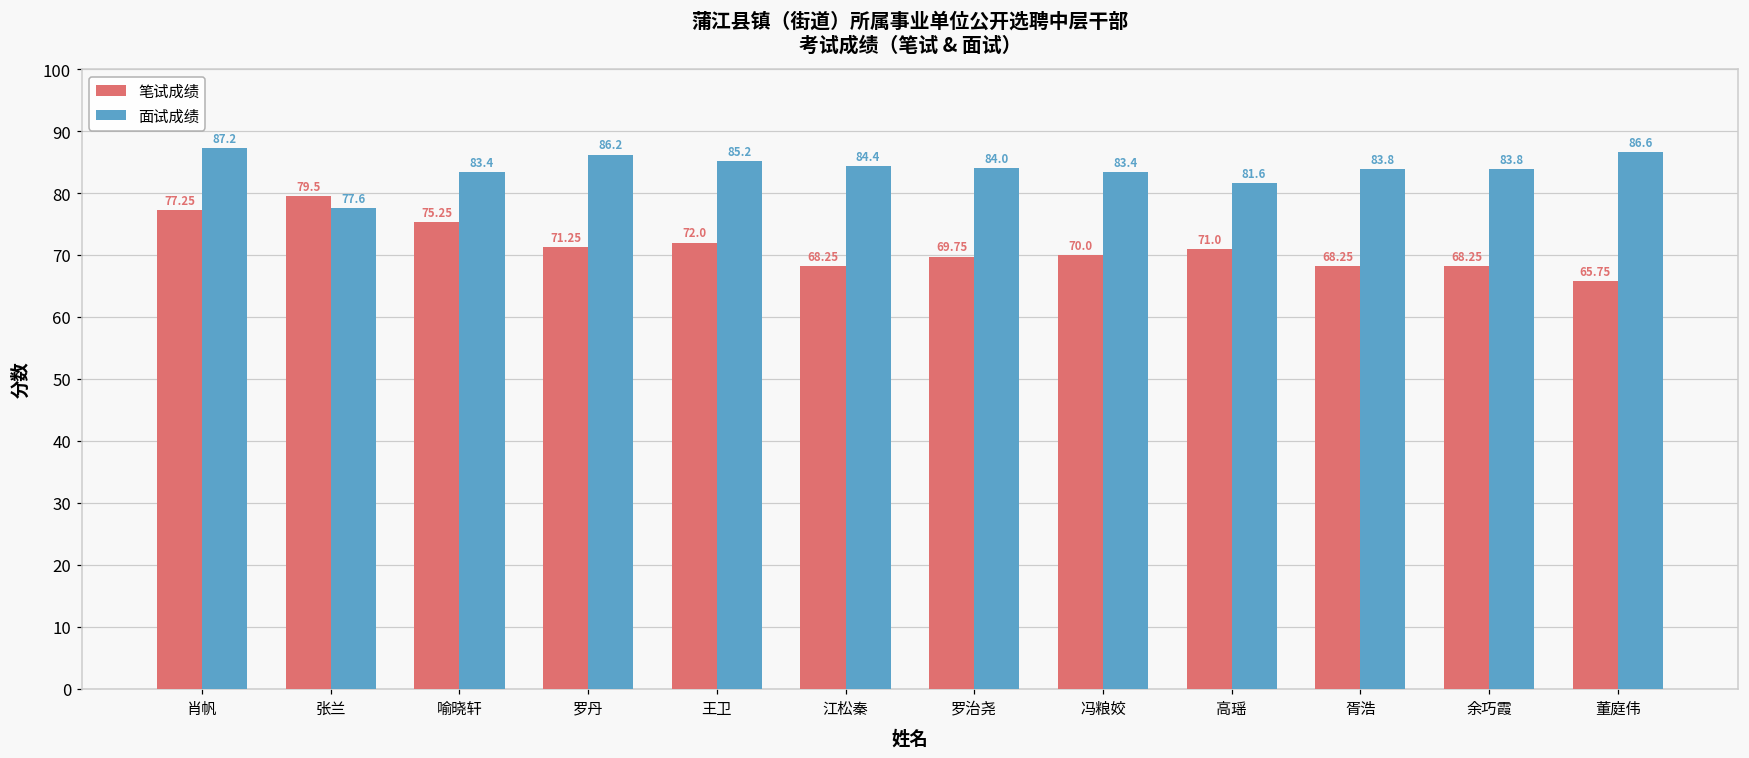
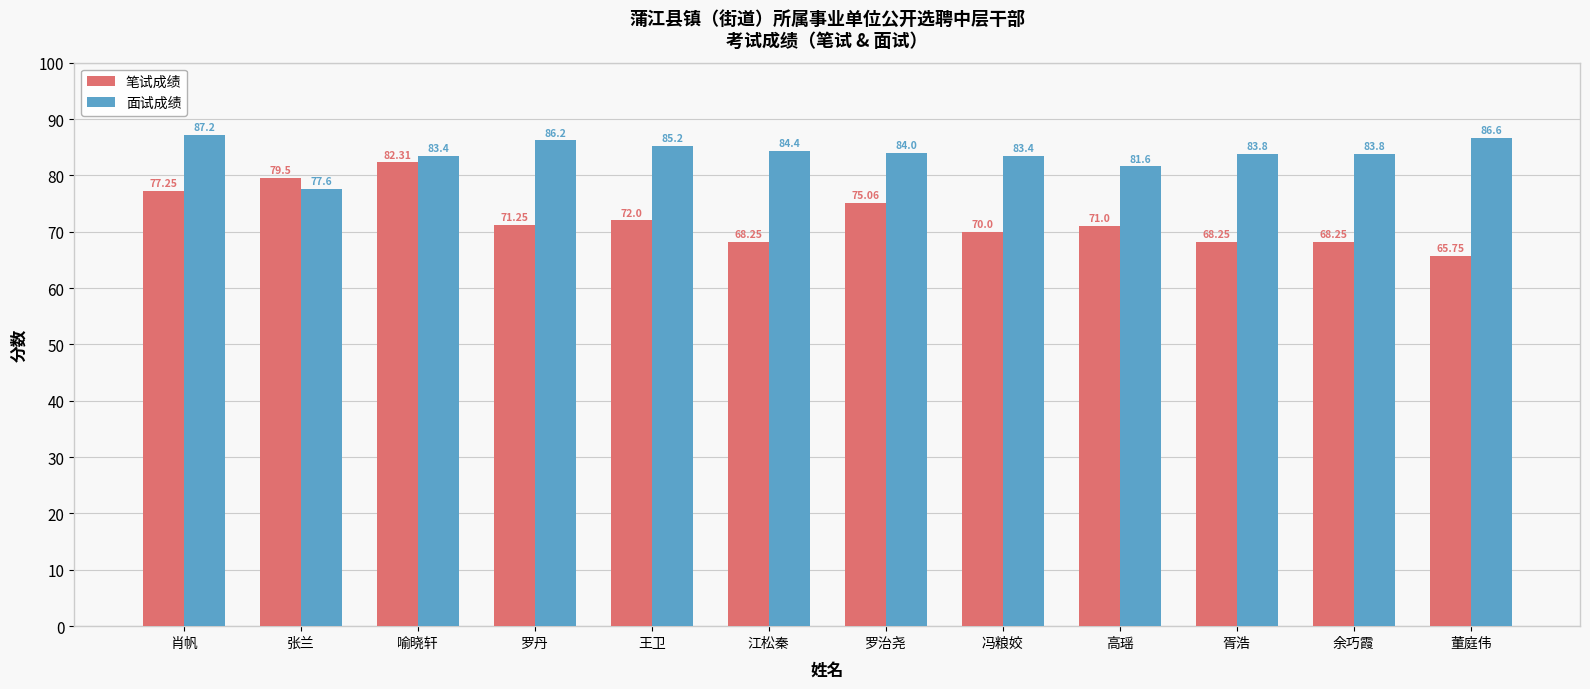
笔试成绩, 喻晓轩: 75.25 -> 82.31
笔试成绩, 罗治尧: 69.75 -> 75.06
